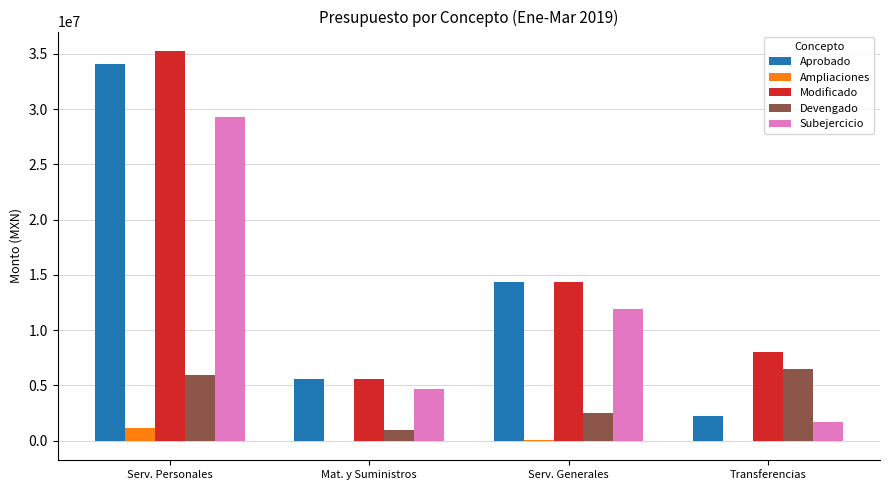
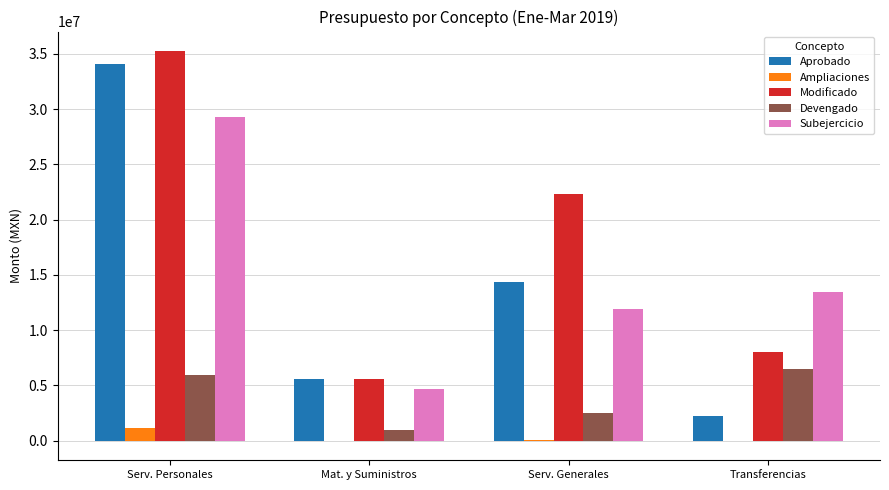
Modificado, Serv. Generales: 14400000 -> 22300000
Subejercicio, Transferencias: 1700000 -> 13500000
